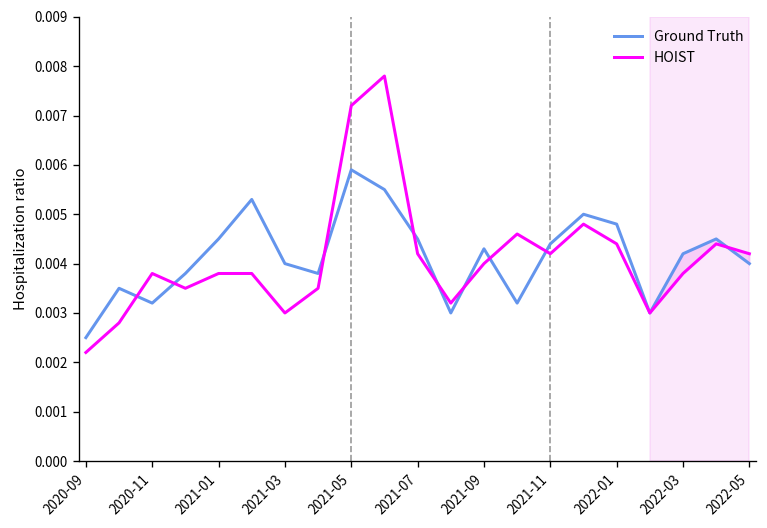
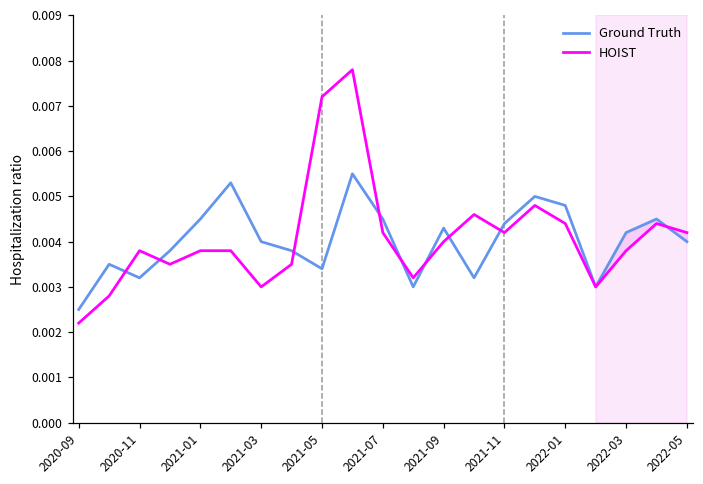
Ground Truth, 2021-05: 0.0059 -> 0.0034
